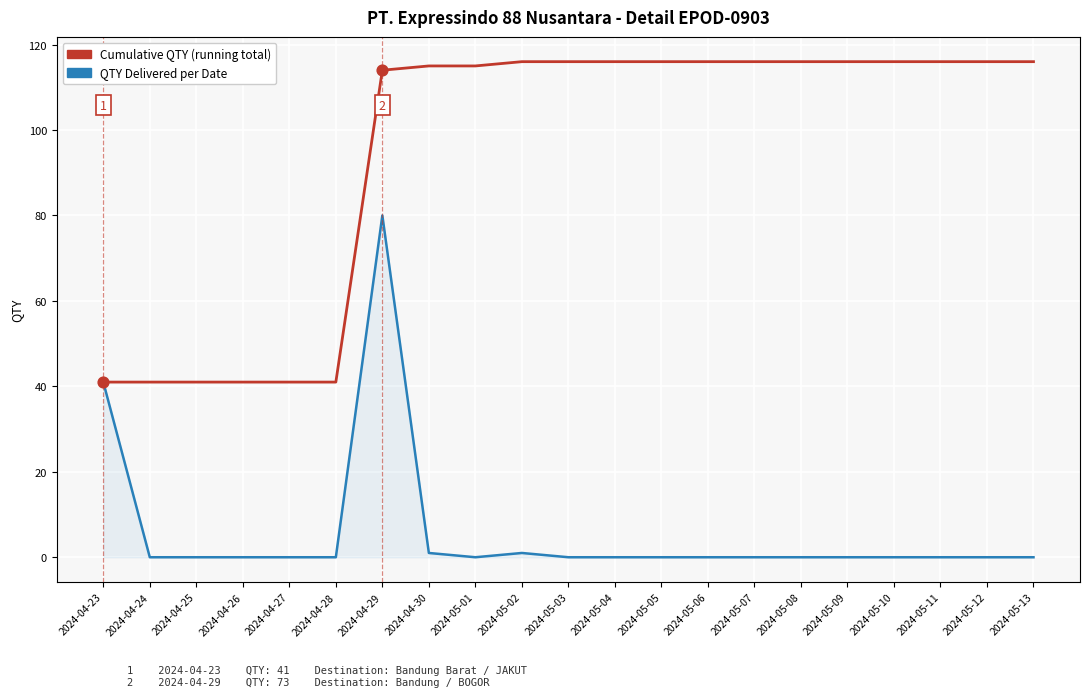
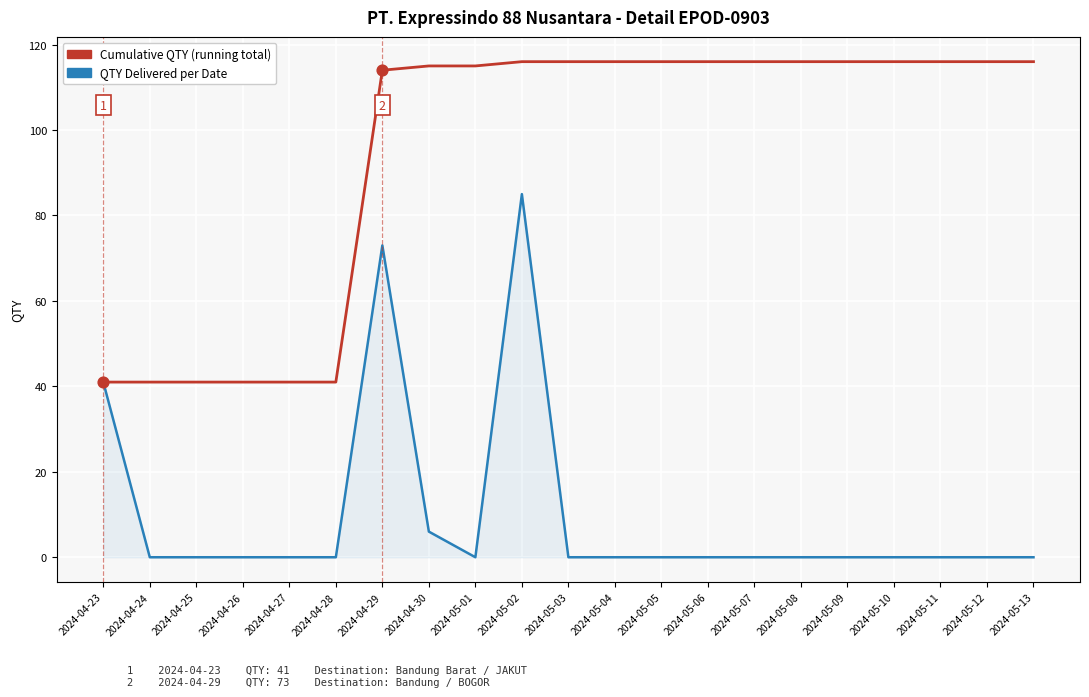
QTY Delivered per Date, 2024-04-29: 80 -> 73
QTY Delivered per Date, 2024-04-30: 1 -> 6
QTY Delivered per Date, 2024-05-02: 1 -> 85
